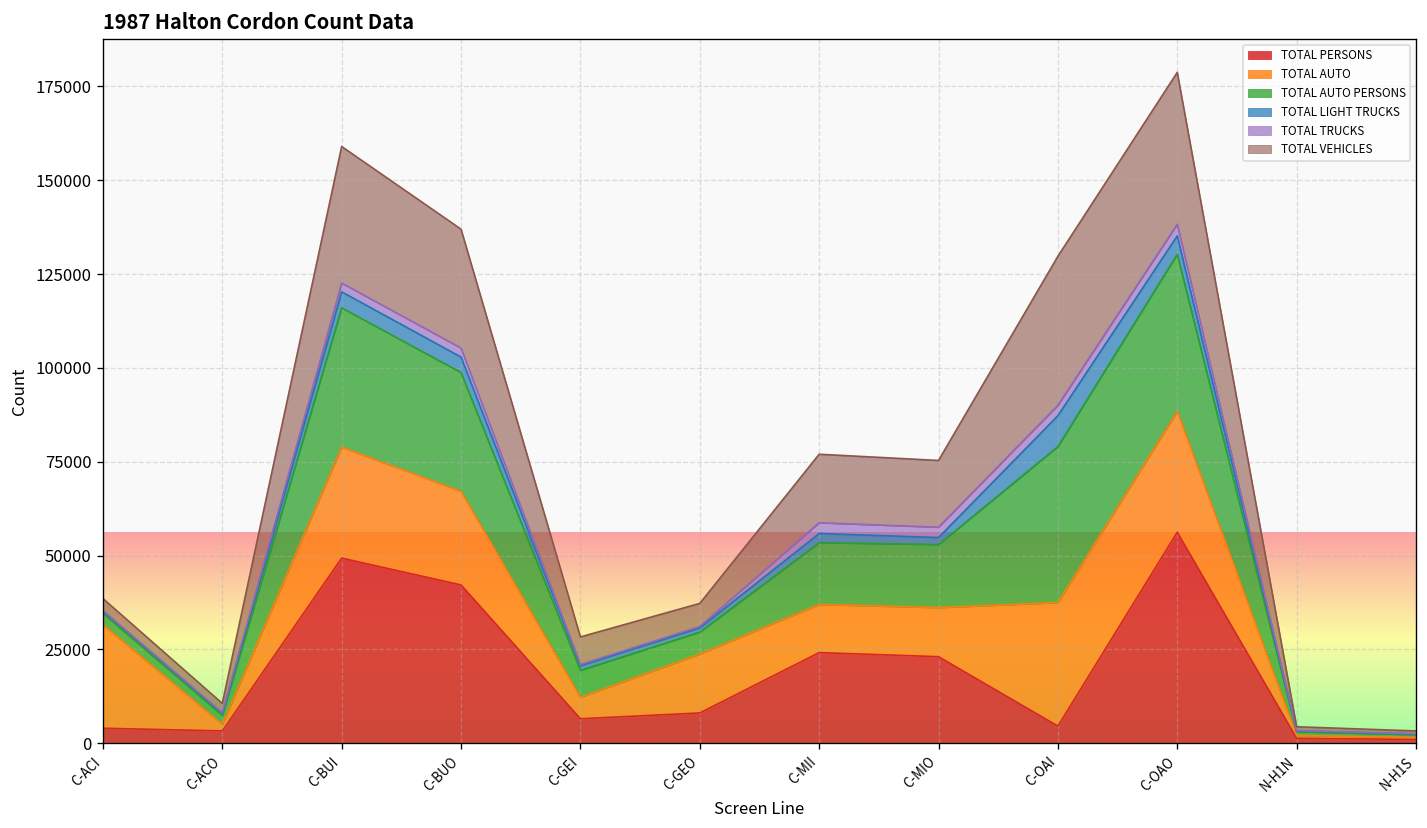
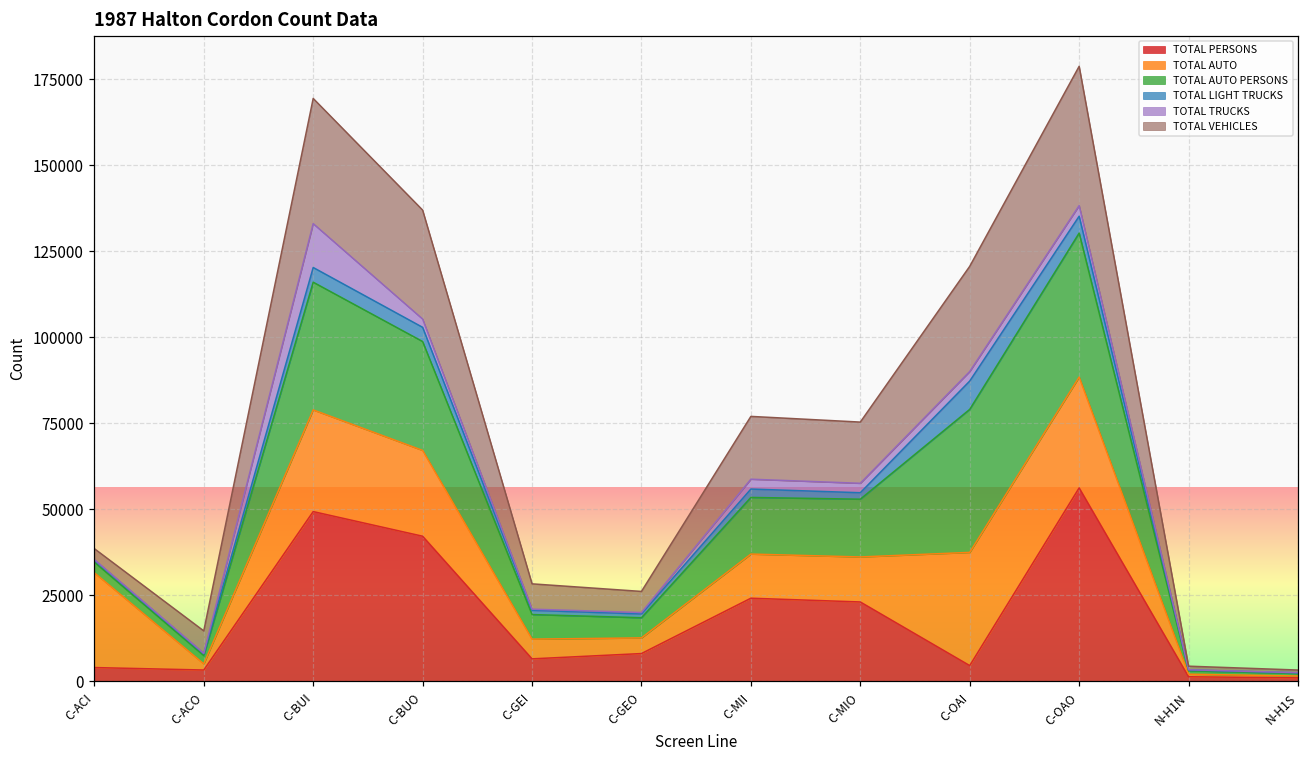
TOTAL VEHICLES, C-ACO: 2000 -> 7000
TOTAL TRUCKS, C-BUI: 2000 -> 13000
TOTAL AUTO, C-GEO: 16000 -> 5000
TOTAL VEHICLES, C-OAI: 40000 -> 31000
